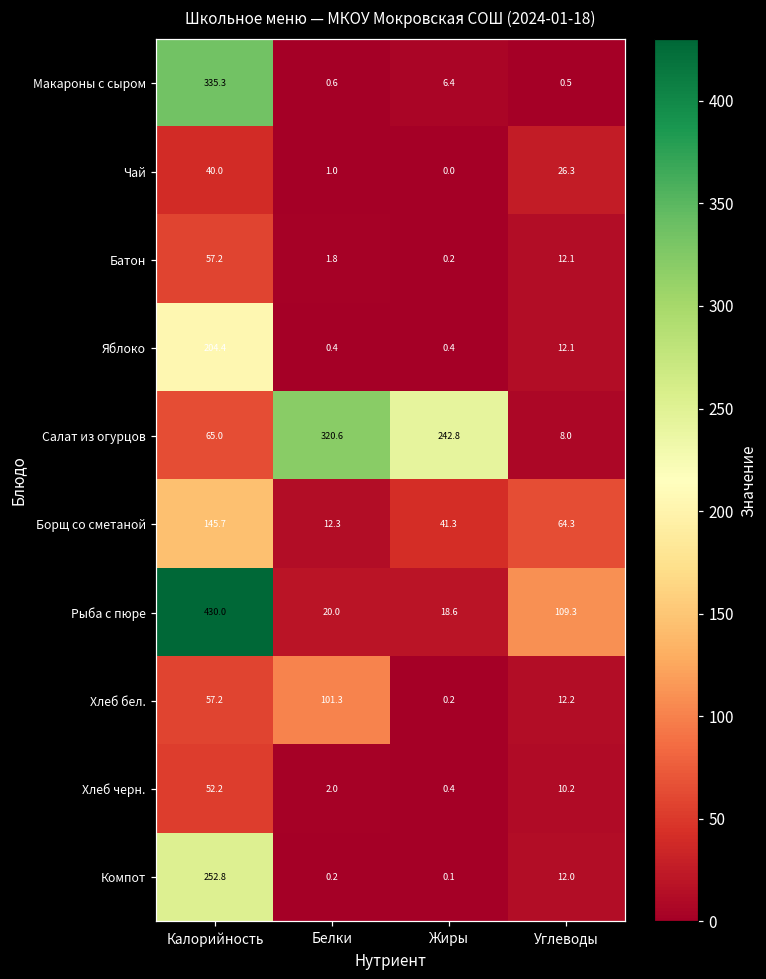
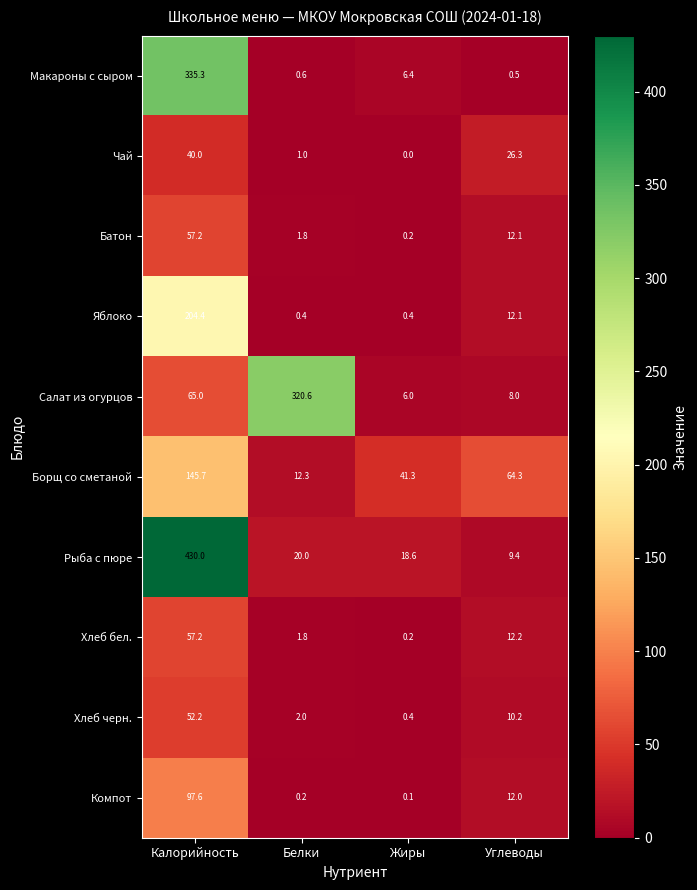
Салат из огурцов, Жиры: 242.8 -> 6.0
Рыба с пюре, Углеводы: 109.3 -> 9.4
Хлеб бел., Белки: 101.3 -> 1.8
Компот, Калорийность: 252.8 -> 97.6
